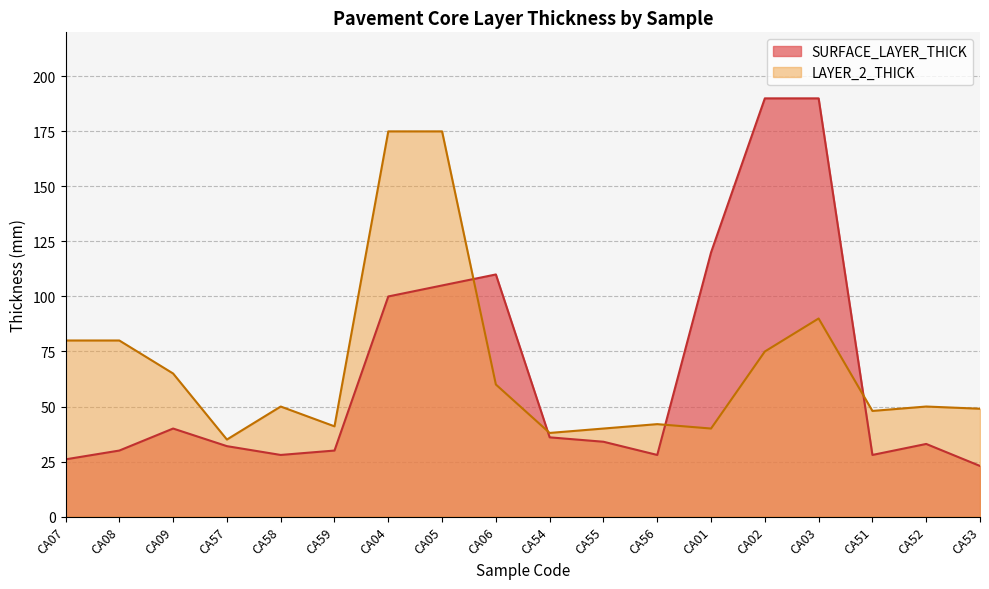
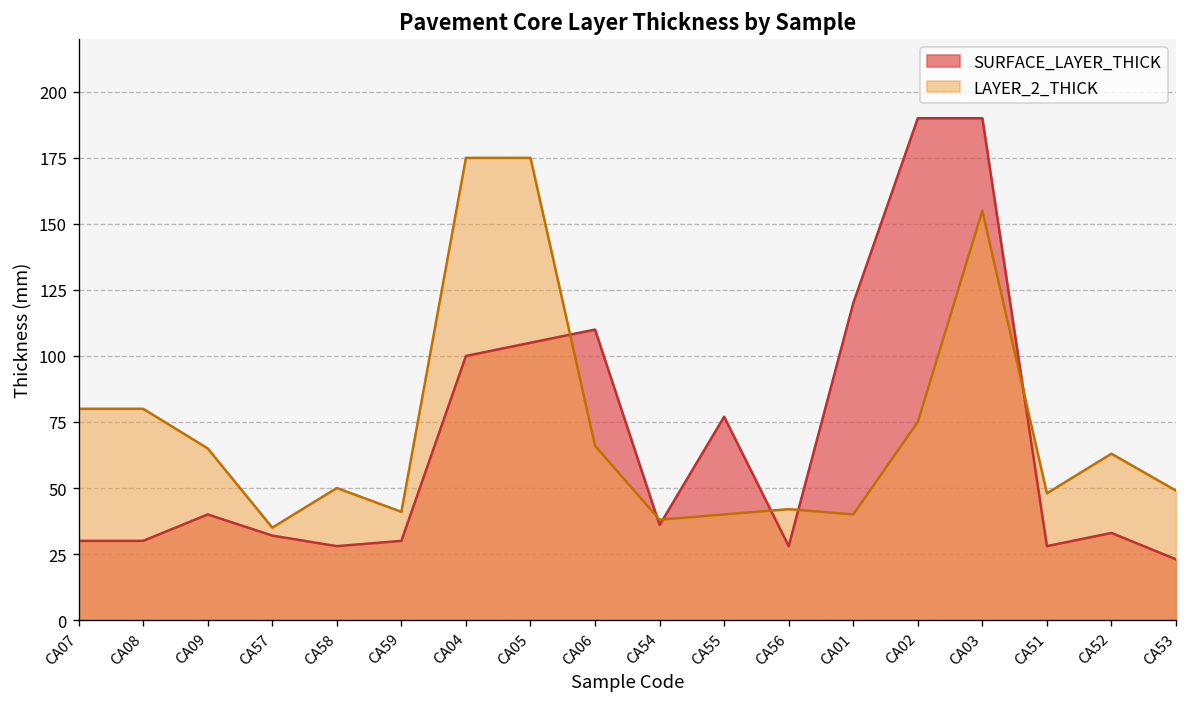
SURFACE_LAYER_THICK, CA07: 26 -> 30
LAYER_2_THICK, CA06: 60 -> 66
SURFACE_LAYER_THICK, CA55: 34 -> 77
LAYER_2_THICK, CA03: 90 -> 155
LAYER_2_THICK, CA52: 50 -> 63
